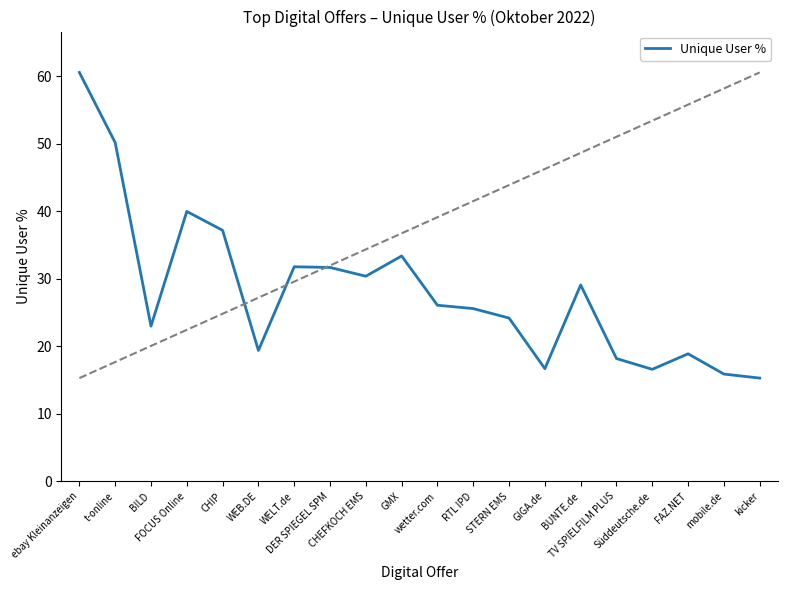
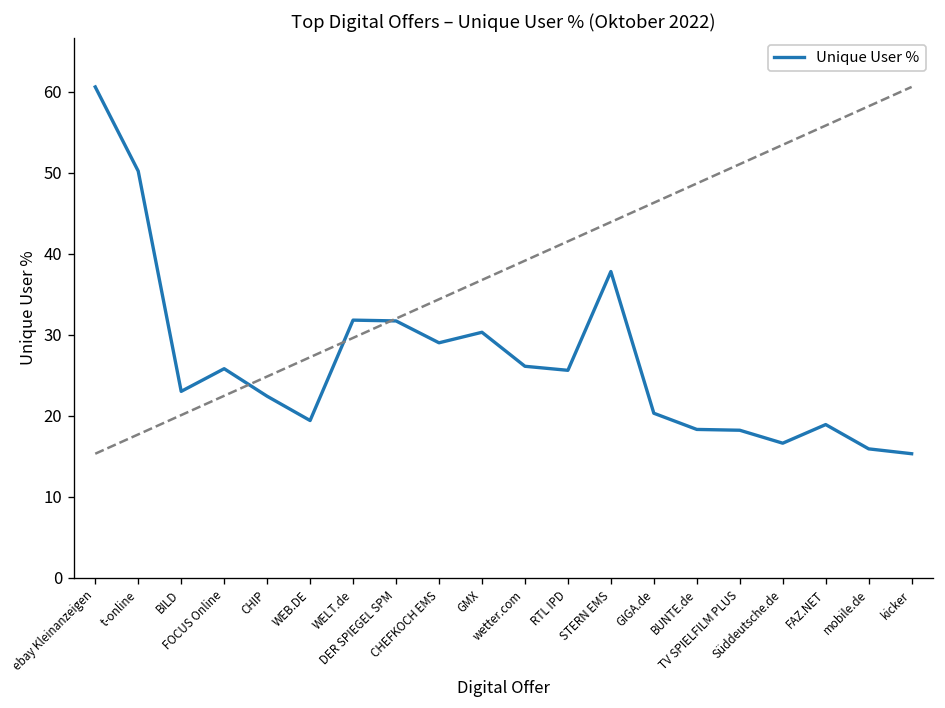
Unique User %, FOCUS Online: 40 -> 26
Unique User %, CHIP: 37 -> 22
Unique User %, CHEFKOCH EMS: 30 -> 29
Unique User %, GMX: 33 -> 30
Unique User %, STERN EMS: 24 -> 38
Unique User %, GIGA.de: 17 -> 20
Unique User %, BUNTE.de: 29 -> 18
